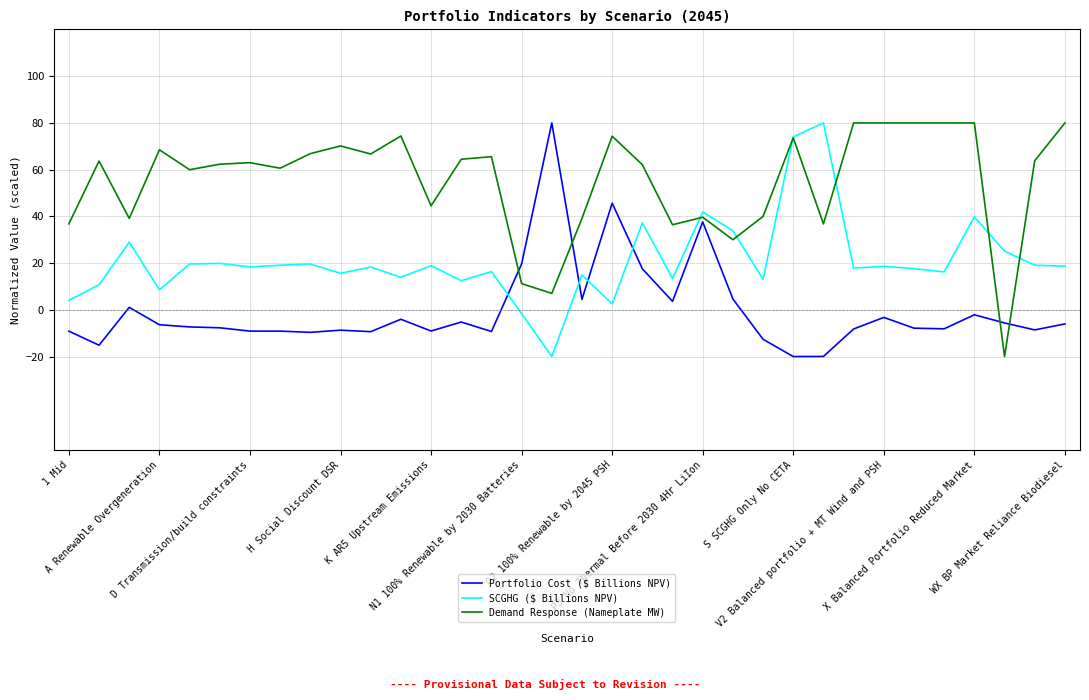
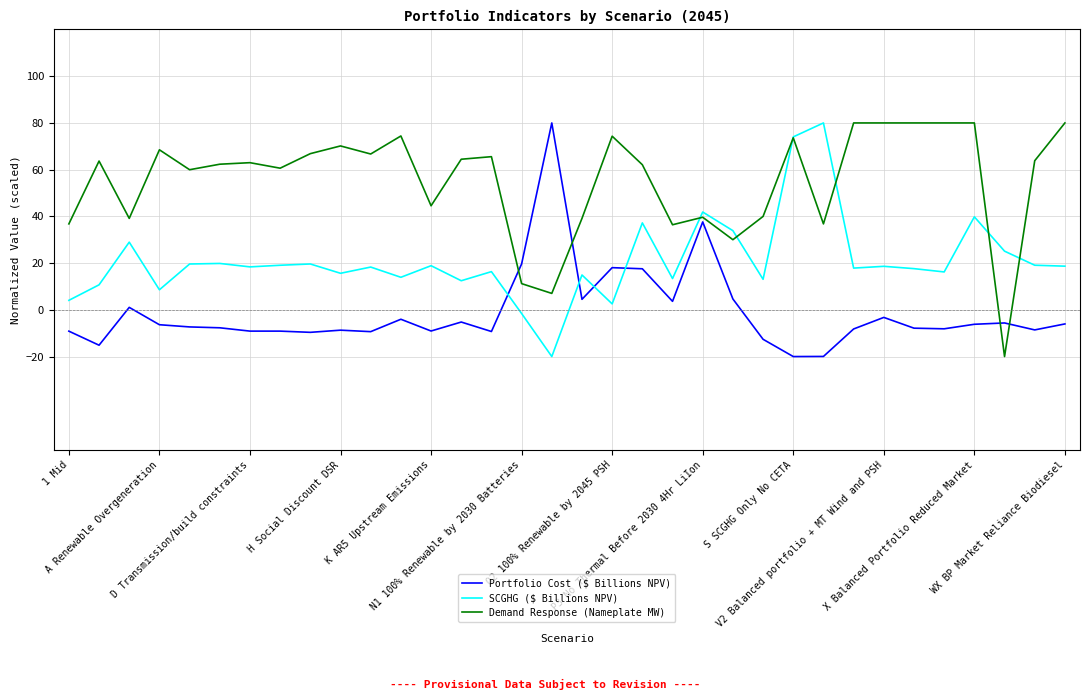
Portfolio Cost ($ Billions NPV), O2 100% Renewable by 2045 PSH: 46 -> 18
Portfolio Cost ($ Billions NPV), X Balanced Portfolio Reduced Market: -2 -> -6
